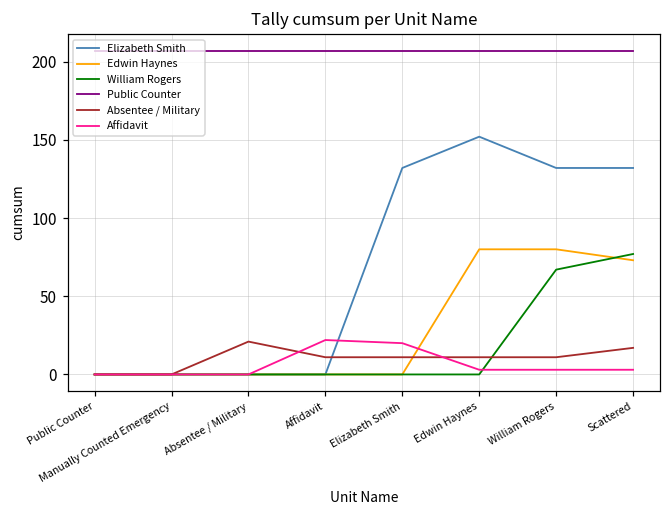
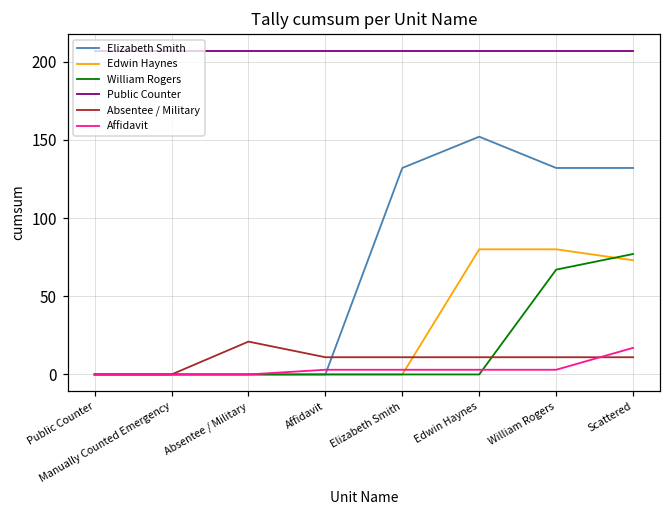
Affidavit, Affidavit: 22 -> 3
Affidavit, Elizabeth Smith: 20 -> 3
Absentee / Military, Scattered: 17 -> 11
Affidavit, Scattered: 3 -> 17
